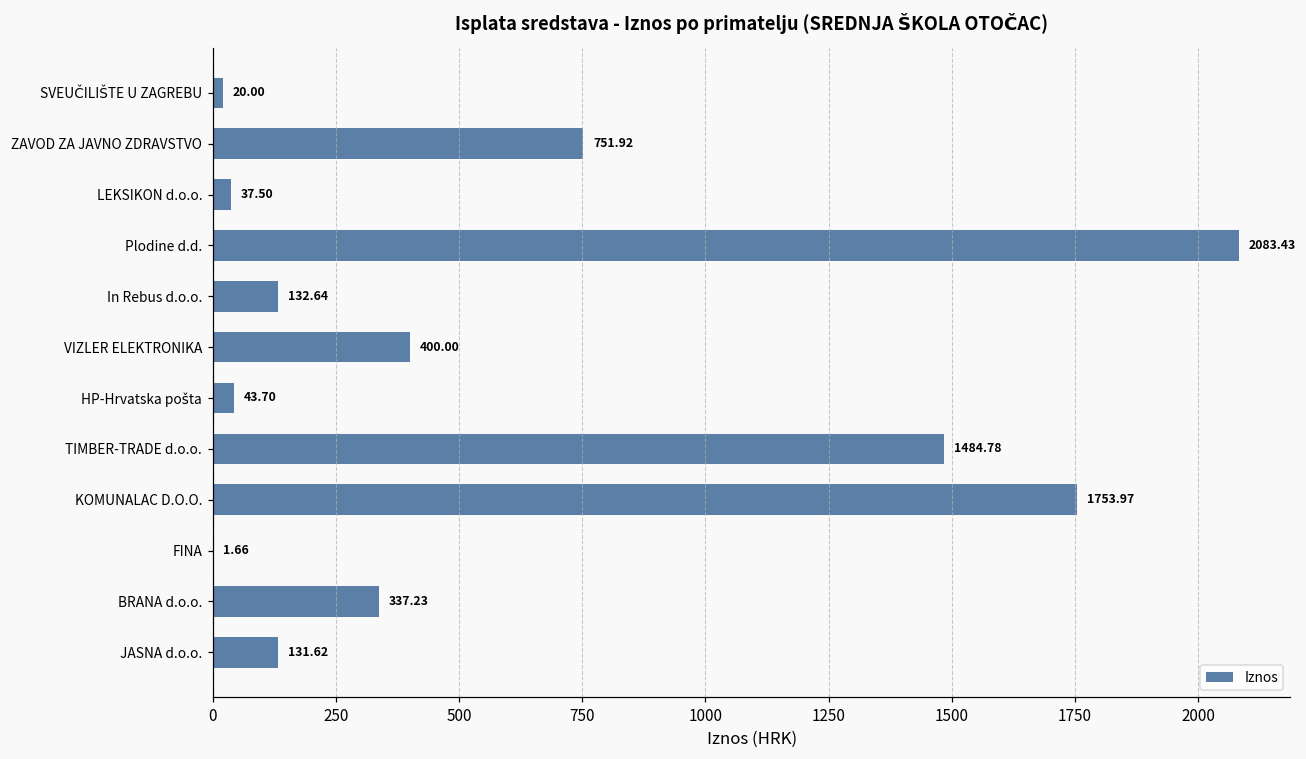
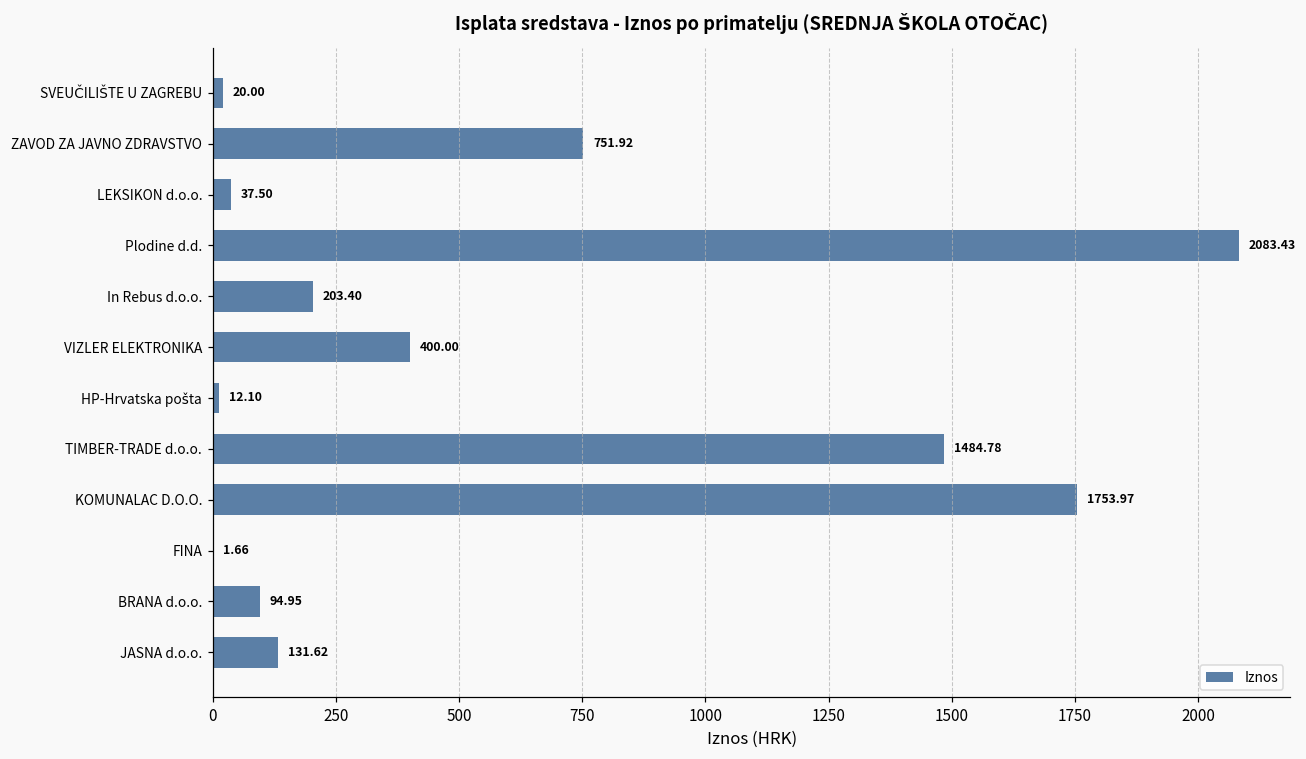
In Rebus d.o.o.: 132.64 -> 203.40
HP-Hrvatska pošta: 43.70 -> 12.10
BRANA d.o.o.: 337.23 -> 94.95
